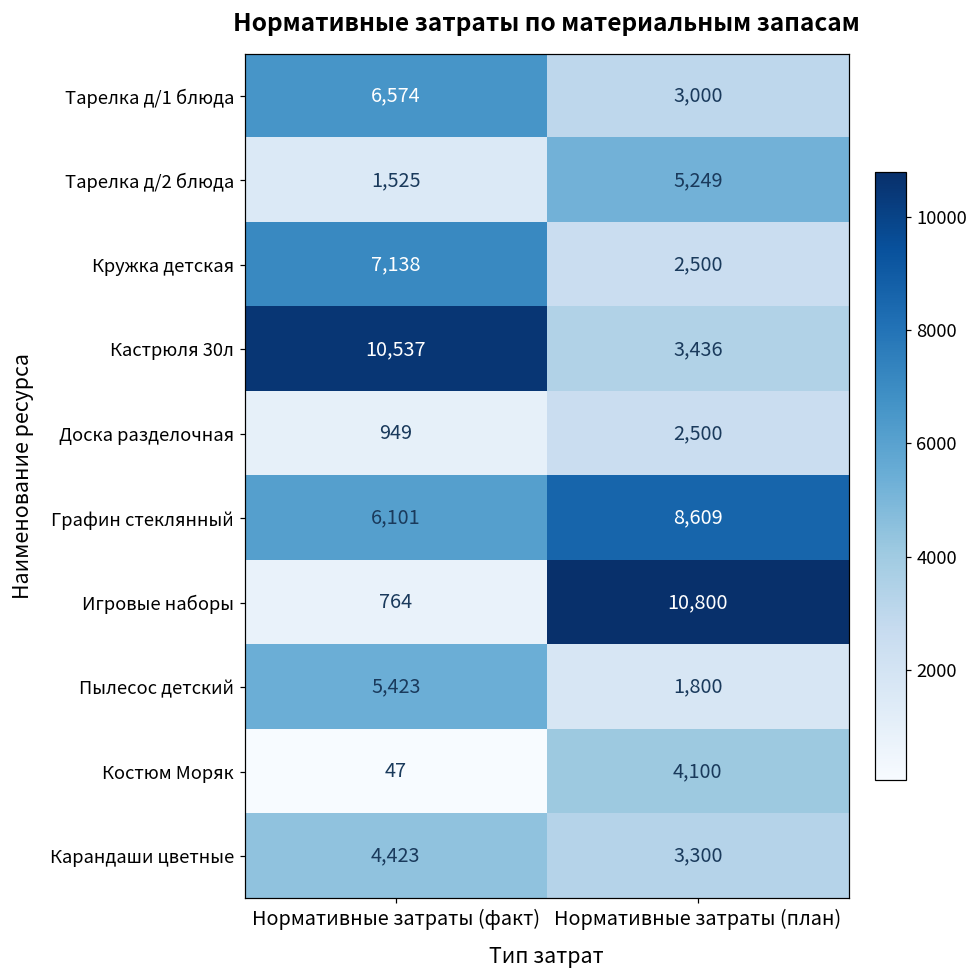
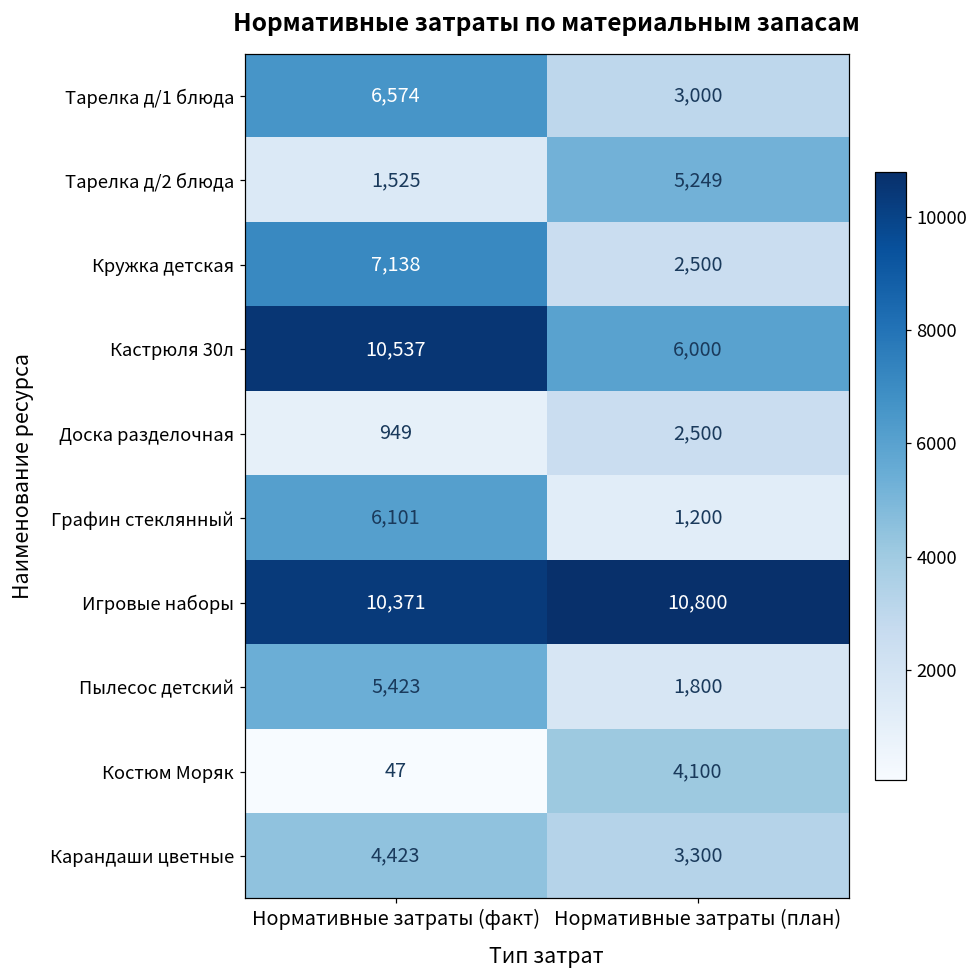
Кастрюля 30л, Нормативные затраты (план): 3,436 -> 6,000
Графин стеклянный, Нормативные затраты (план): 8,609 -> 1,200
Игровые наборы, Нормативные затраты (факт): 764 -> 10,371
